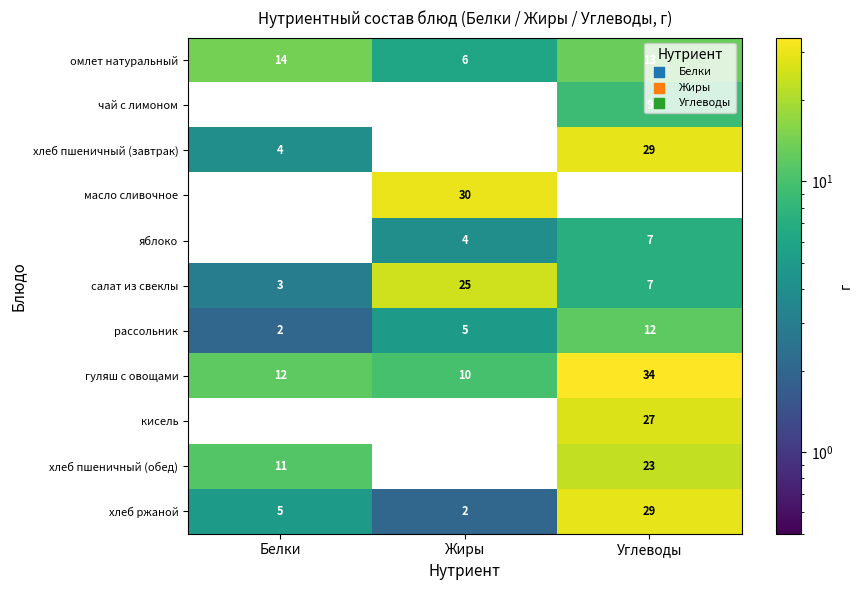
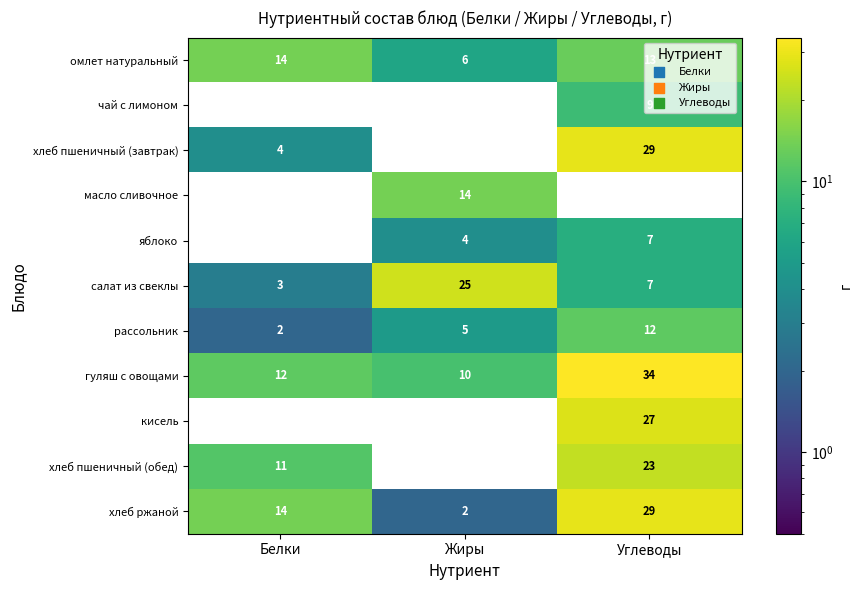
масло сливочное, Жиры: 30 -> 14
хлеб ржаной, Белки: 5 -> 14
